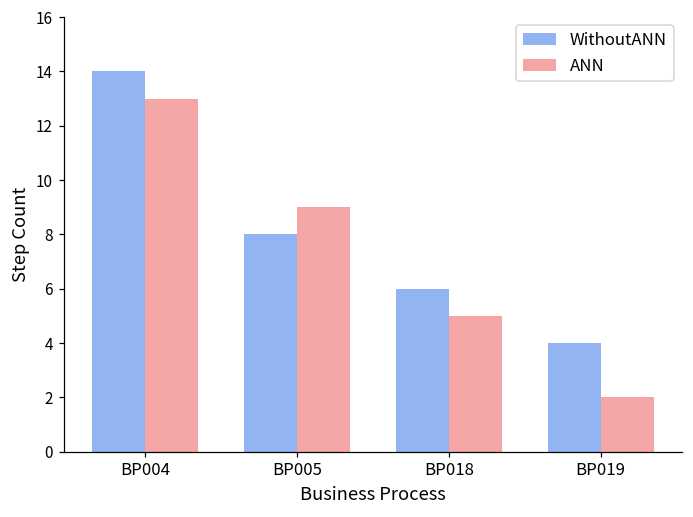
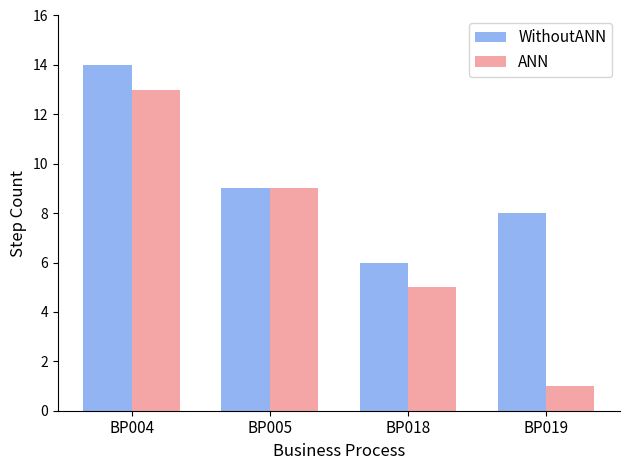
WithoutANN, BP005: 8 -> 9
WithoutANN, BP019: 4 -> 8
ANN, BP019: 2 -> 1
